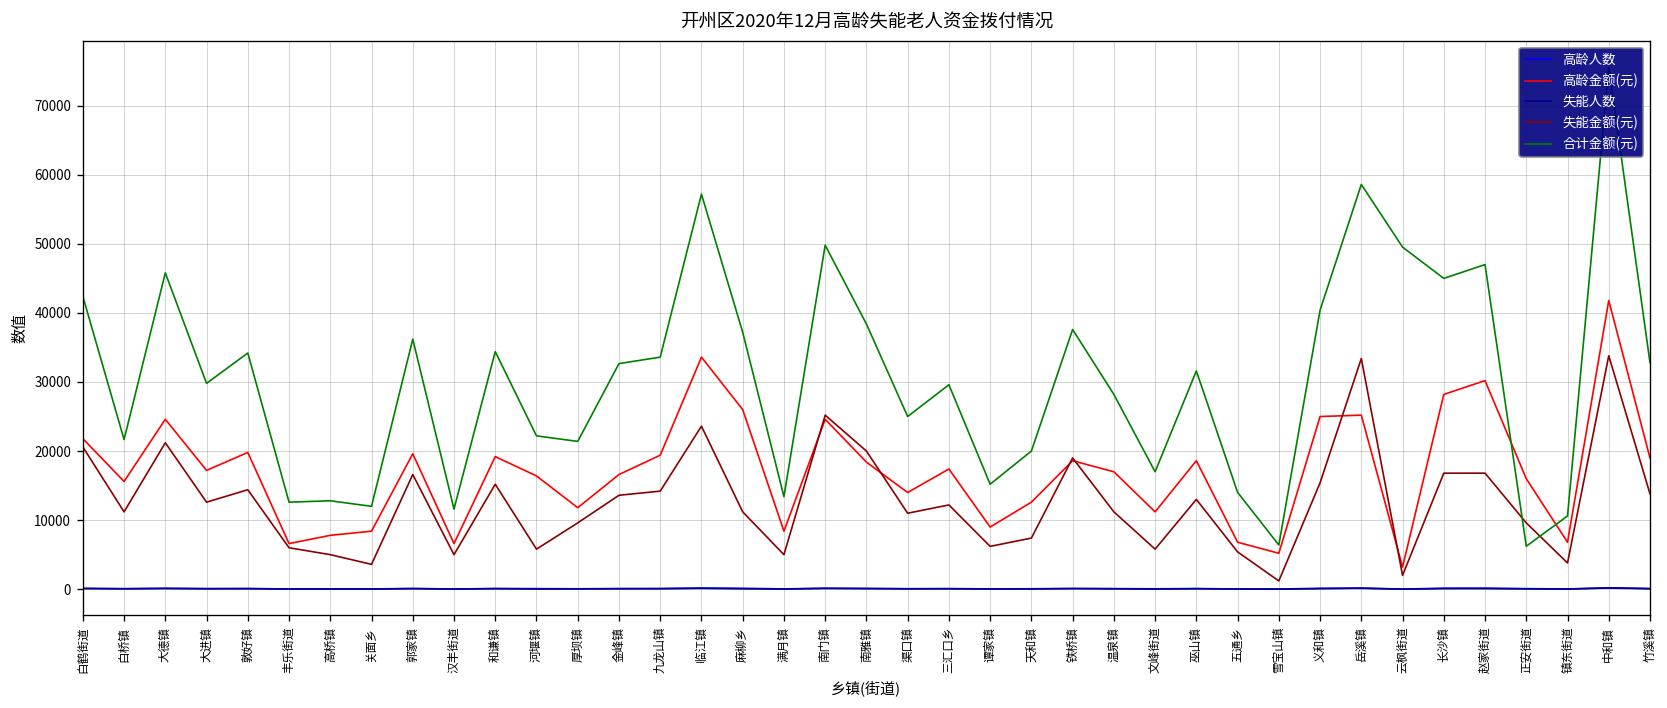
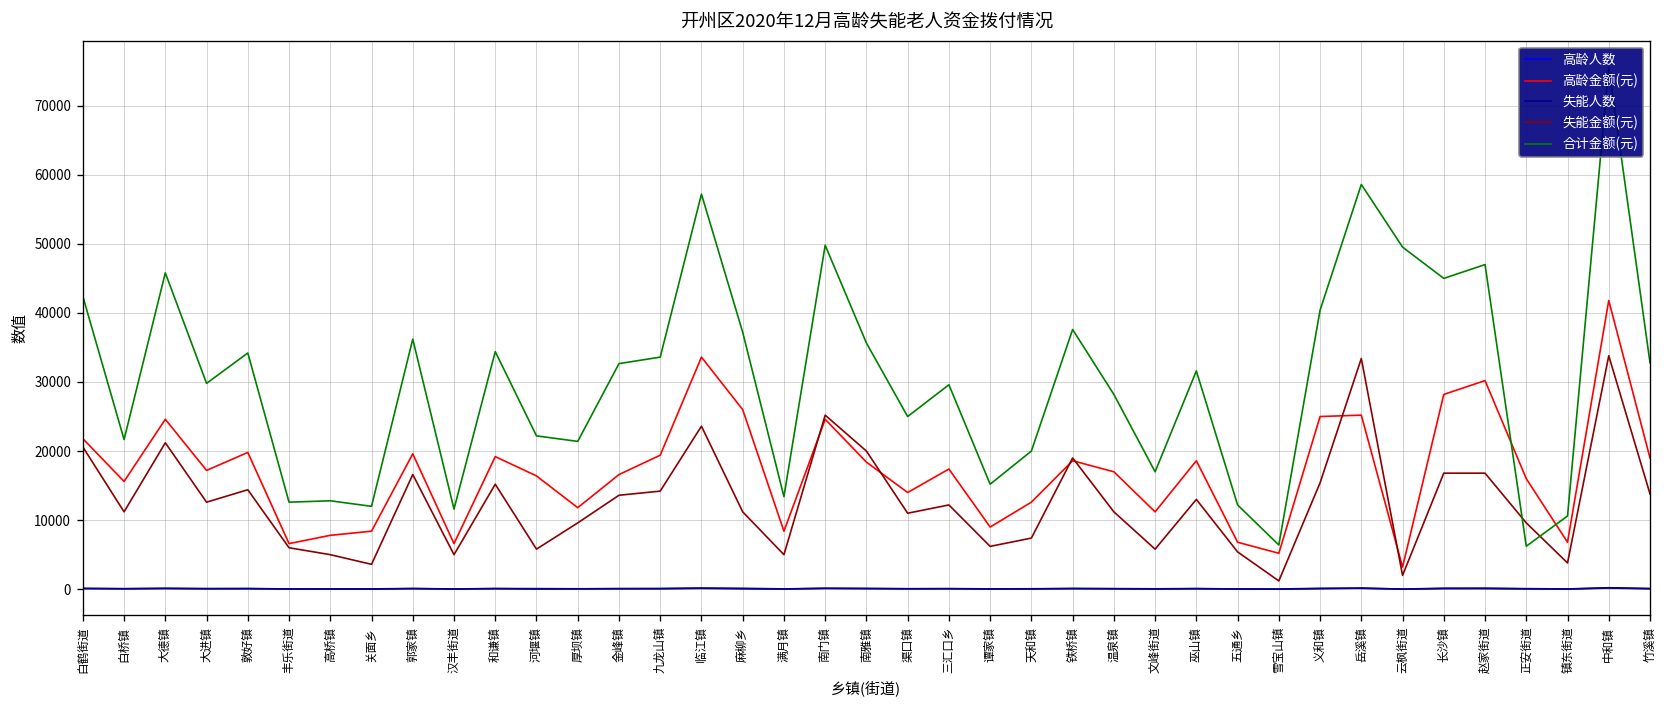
合计金额(元), 南雅镇: 38000 -> 36000
合计金额(元), 五通乡: 14000 -> 12000
